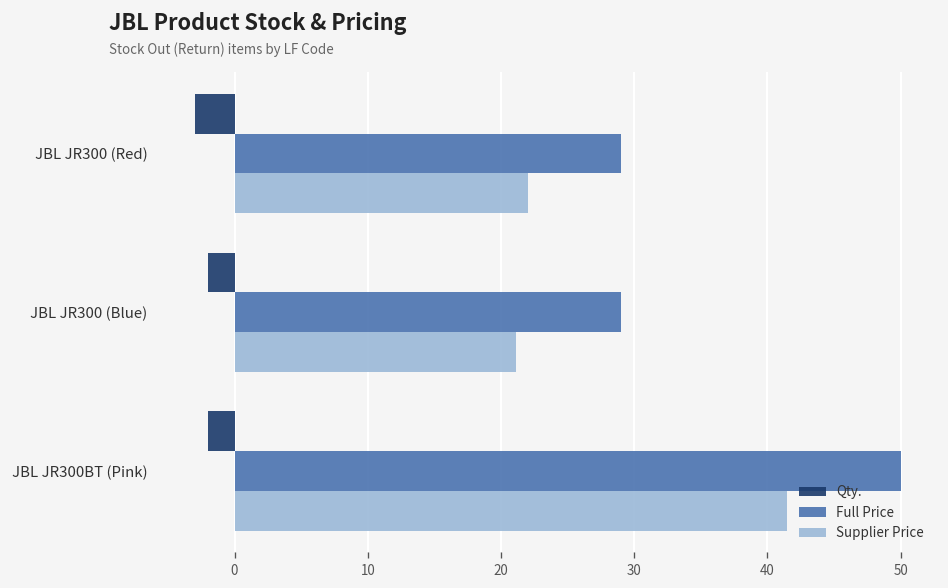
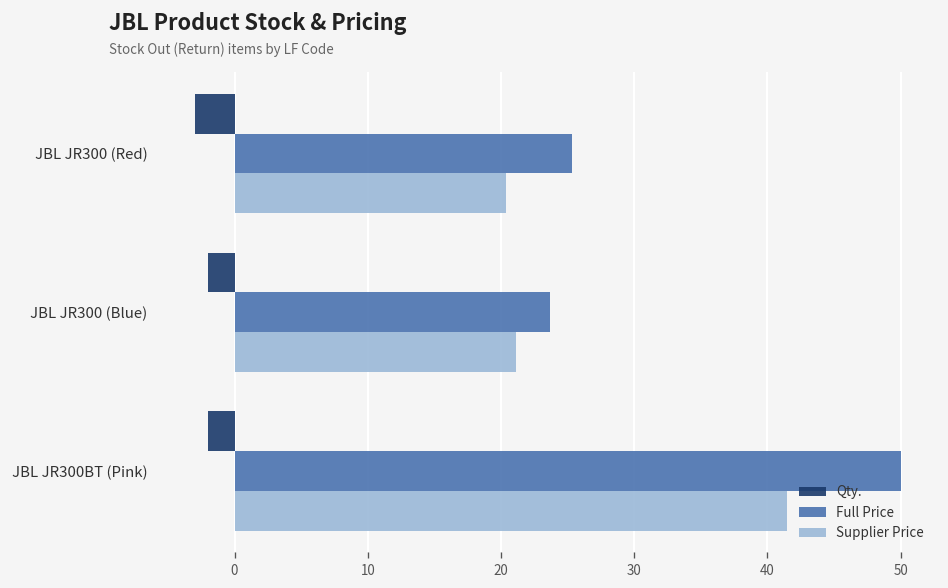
Full Price, JBL JR300 (Red): 29.0 -> 25.3
Supplier Price, JBL JR300 (Red): 22.0 -> 20.4
Full Price, JBL JR300 (Blue): 29.0 -> 23.7
